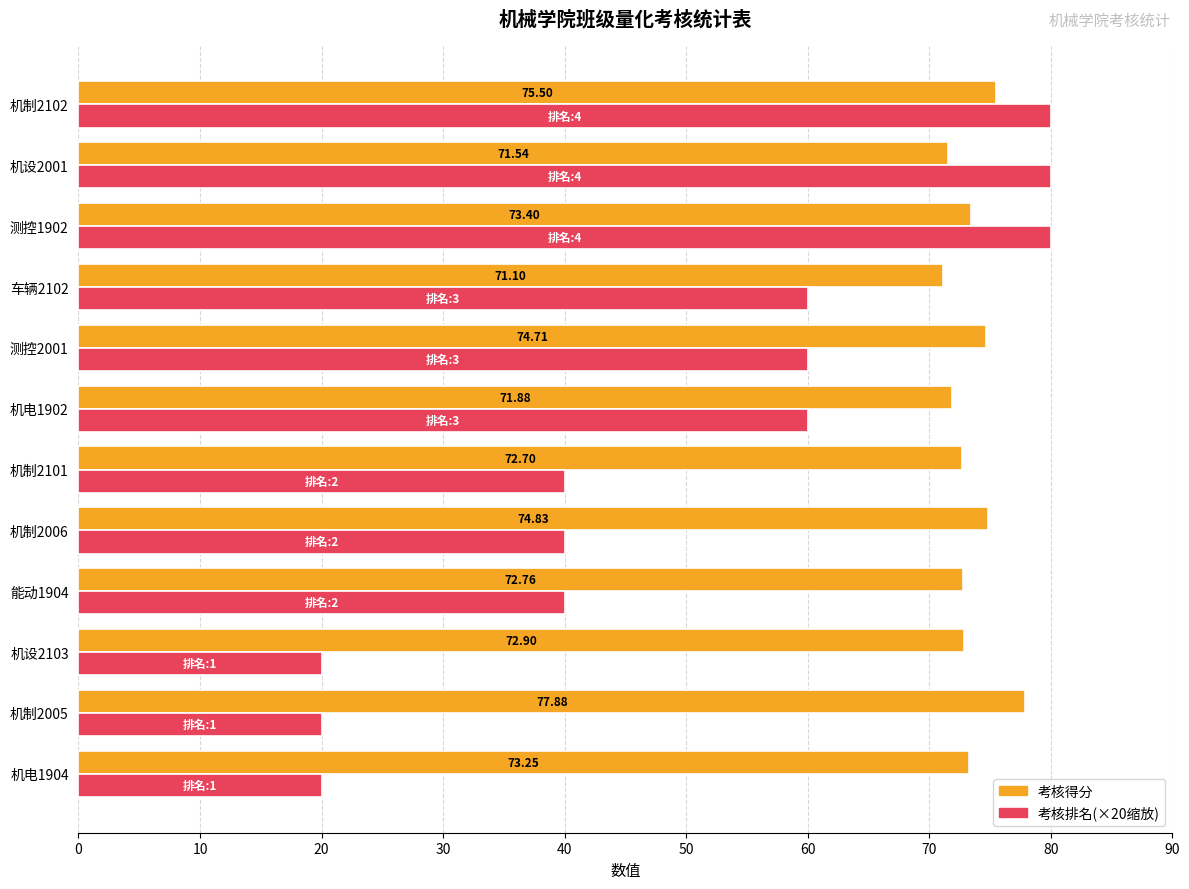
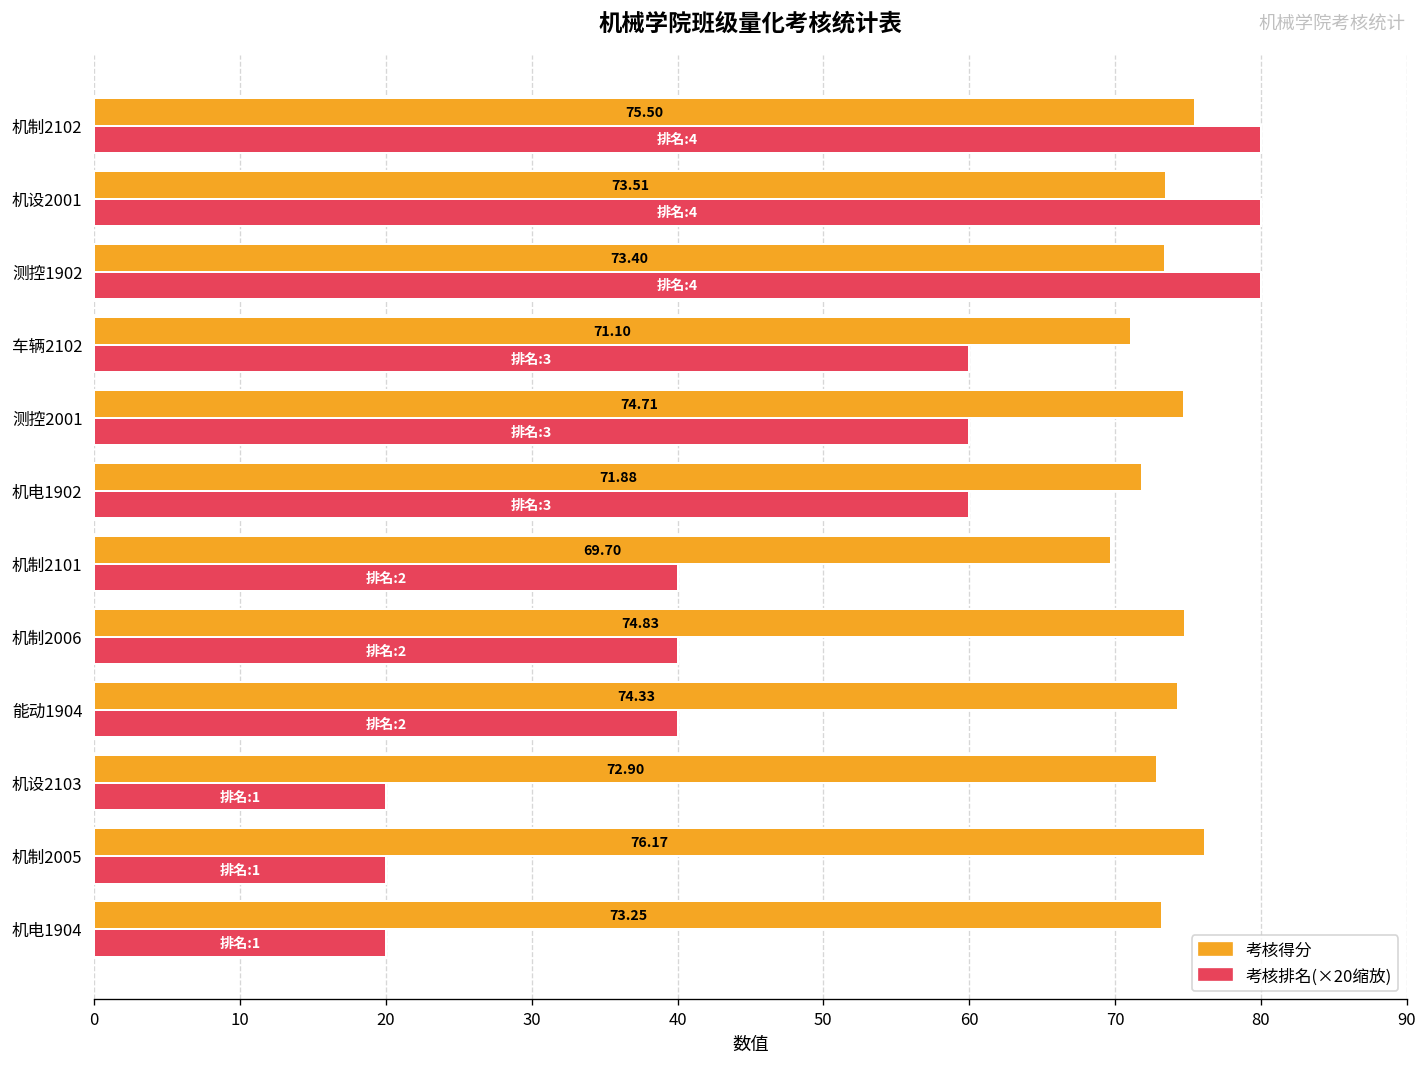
考核得分, 机设2001: 71.54 -> 73.51
考核得分, 机制2101: 72.70 -> 69.70
考核得分, 能动1904: 72.76 -> 74.33
考核得分, 机制2005: 77.88 -> 76.17
